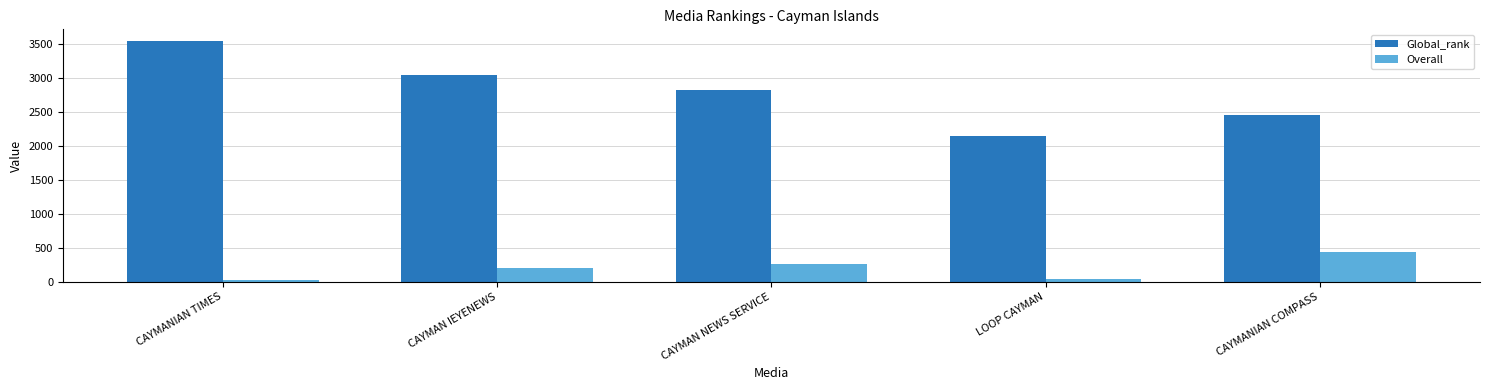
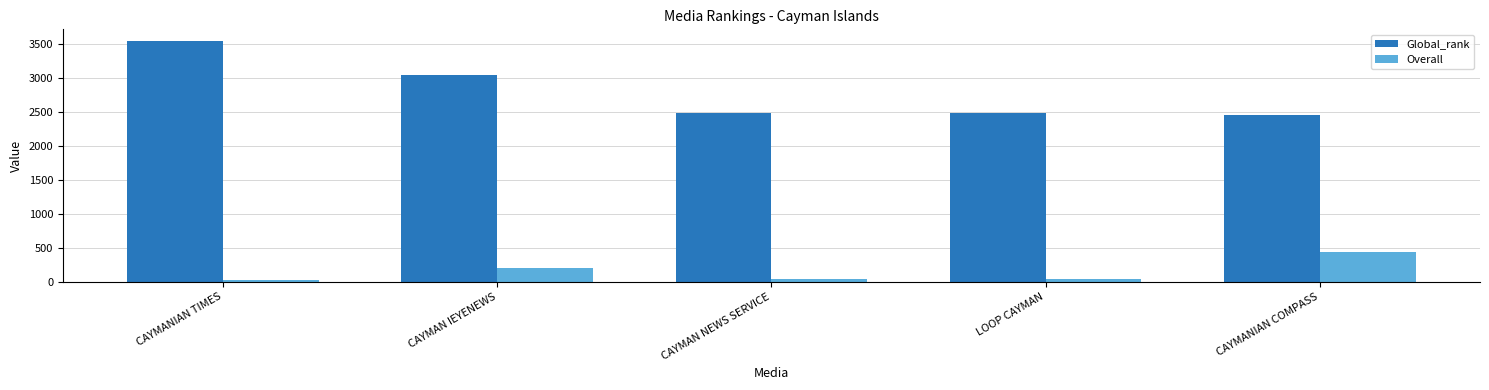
Global_rank, CAYMAN NEWS SERVICE: 2800 -> 2500
Overall, CAYMAN NEWS SERVICE: 300 -> 0
Global_rank, LOOP CAYMAN: 2200 -> 2500
